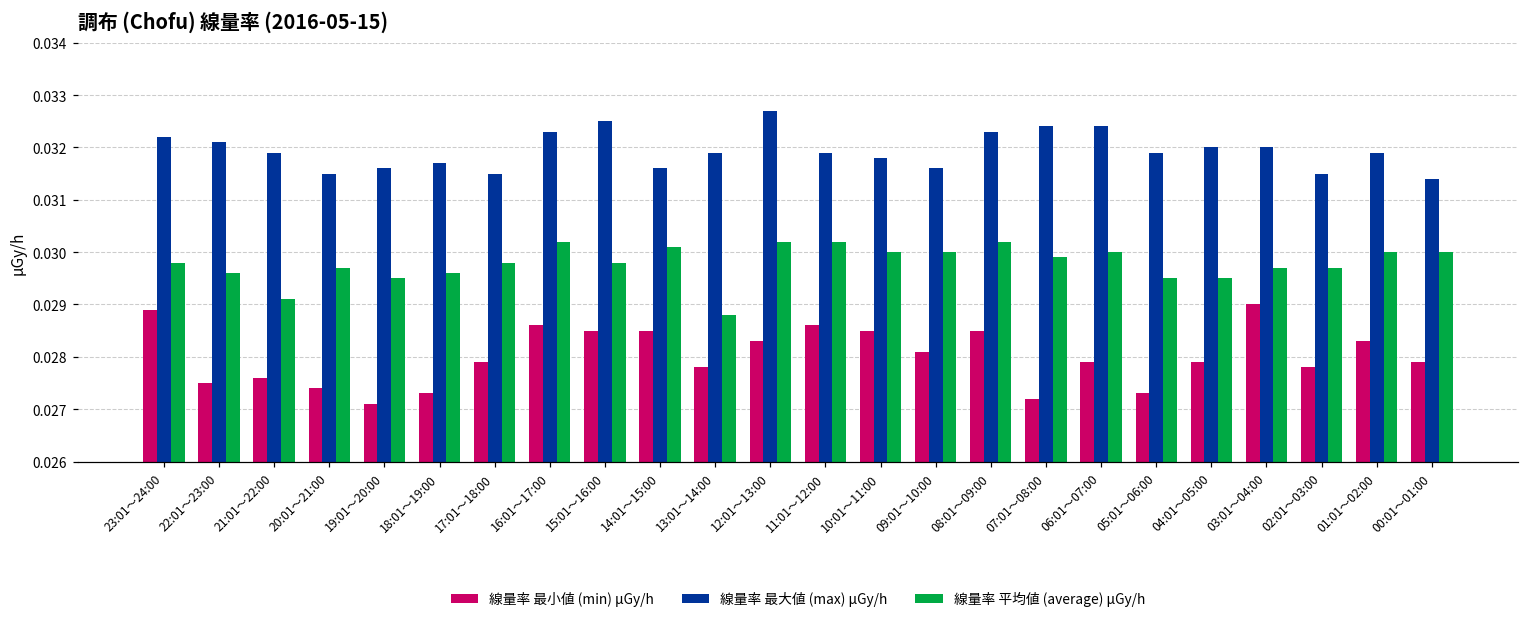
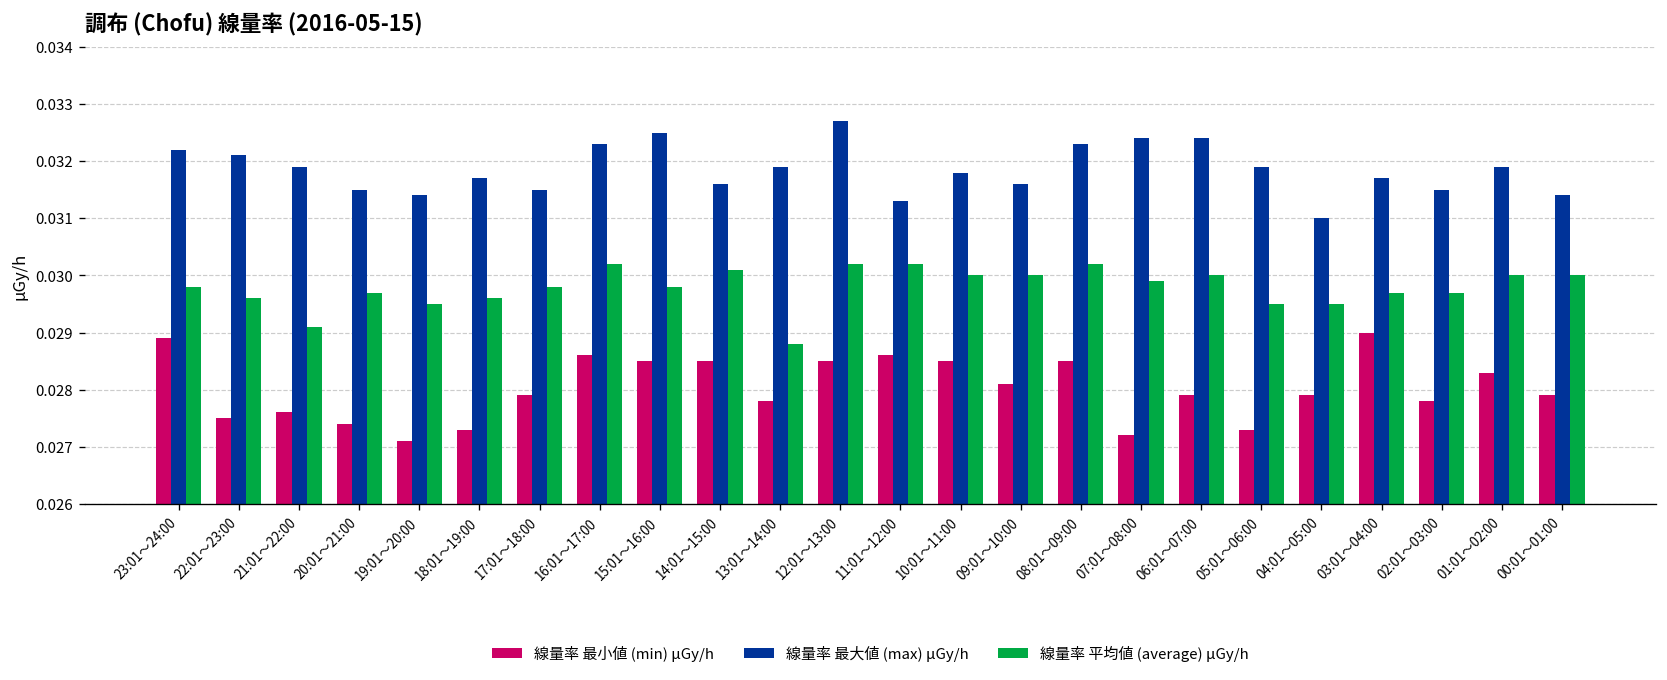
線量率 最大値 (max) μGy/h, 19:01～20:00: 0.0316 -> 0.0314
線量率 最小値 (min) μGy/h, 12:01～13:00: 0.0283 -> 0.0285
線量率 最大値 (max) μGy/h, 11:01～12:00: 0.0319 -> 0.0313
線量率 最大値 (max) μGy/h, 04:01～05:00: 0.032 -> 0.031
線量率 最大値 (max) μGy/h, 03:01～04:00: 0.0320 -> 0.0317
